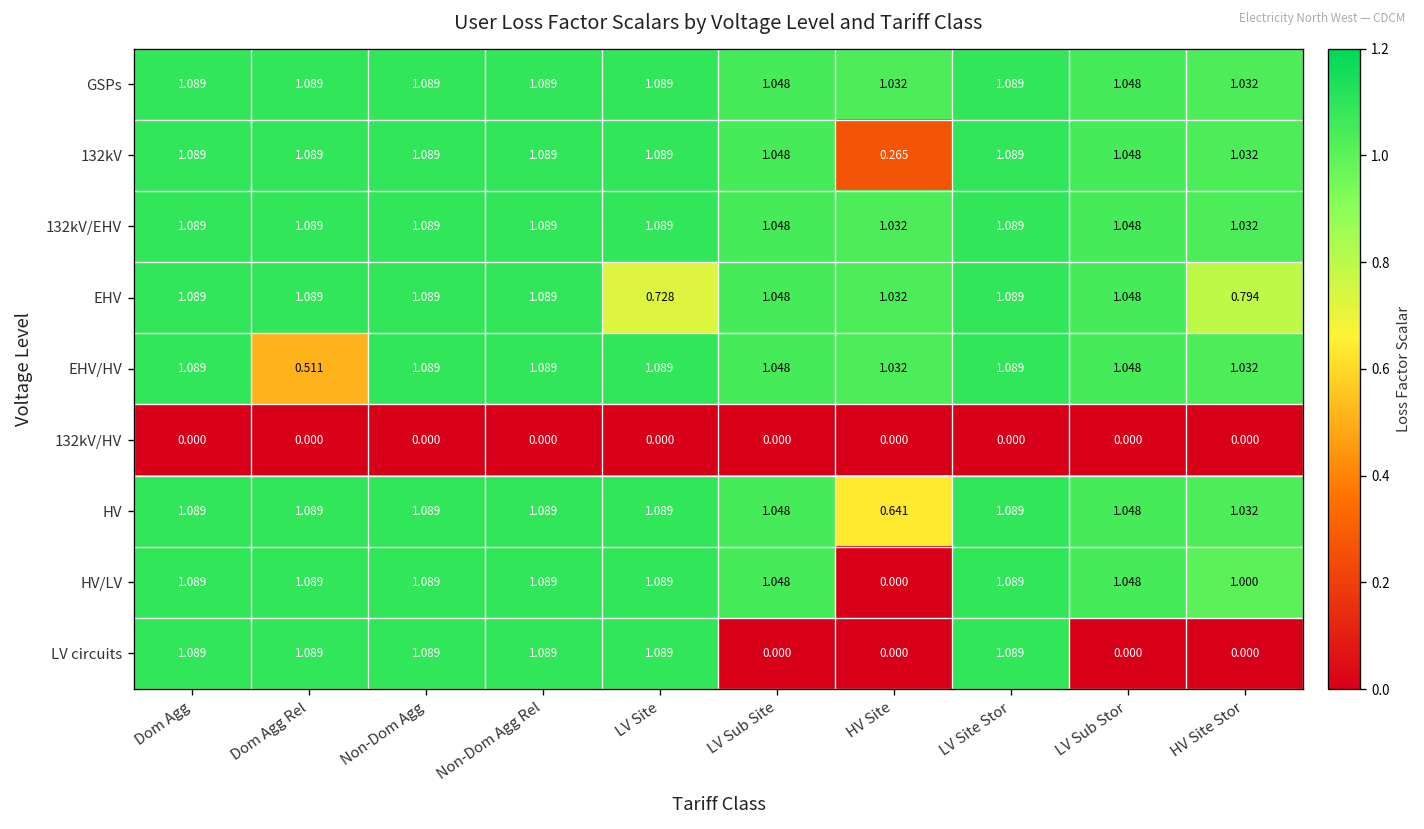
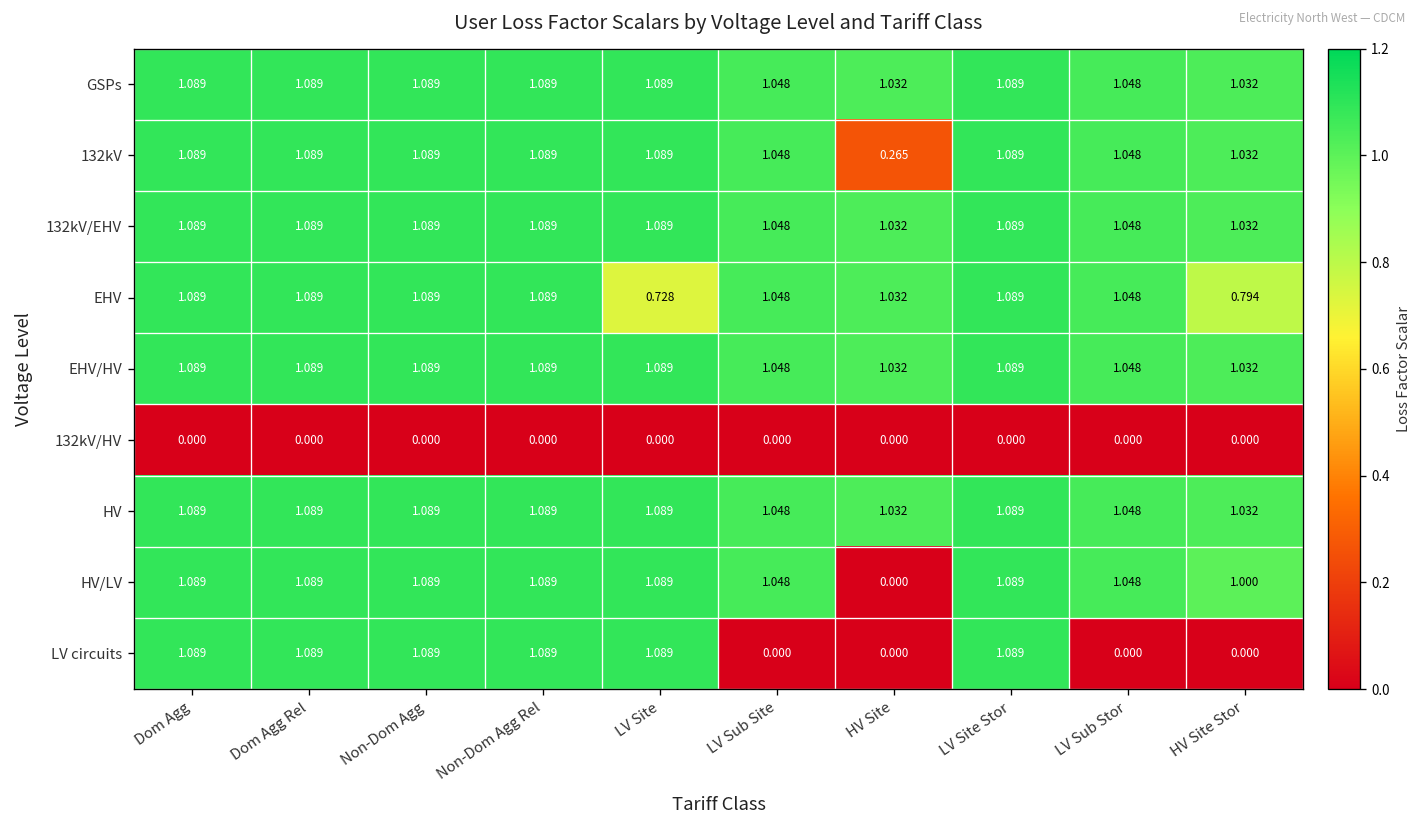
EHV/HV, Dom Agg Rel: 0.511 -> 1.089
HV, HV Site: 0.641 -> 1.032
